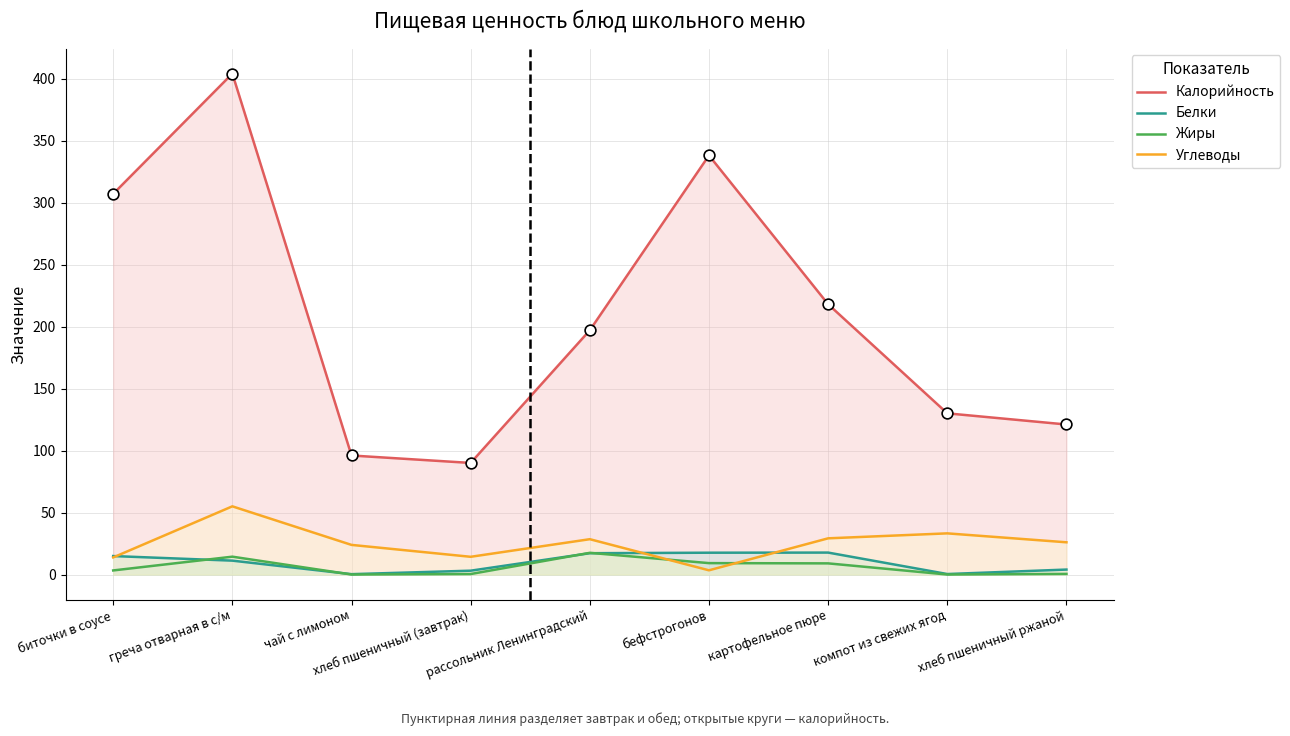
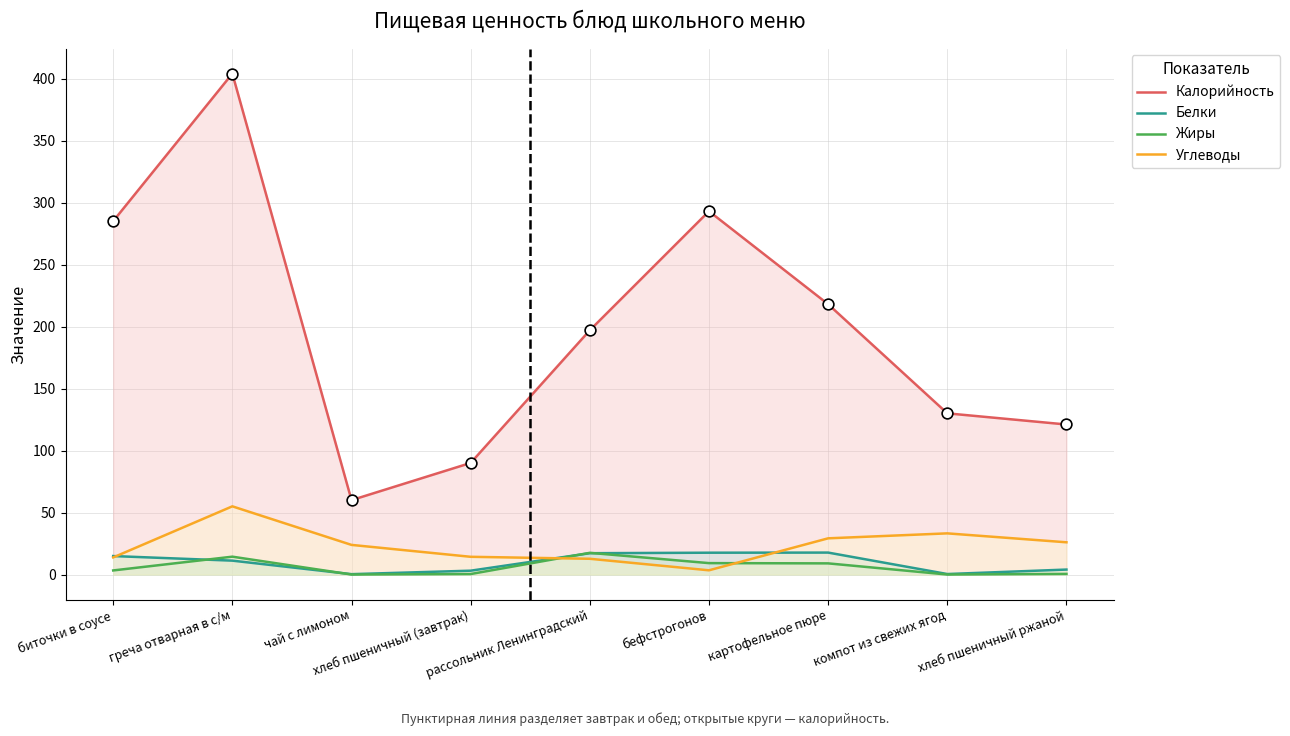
Калорийность, биточки в соусе: 307 -> 285
Калорийность, чай с лимоном: 96 -> 60
Углеводы, рассольник Ленинградский: 29 -> 13
Калорийность, бефстрогонов: 338 -> 293
